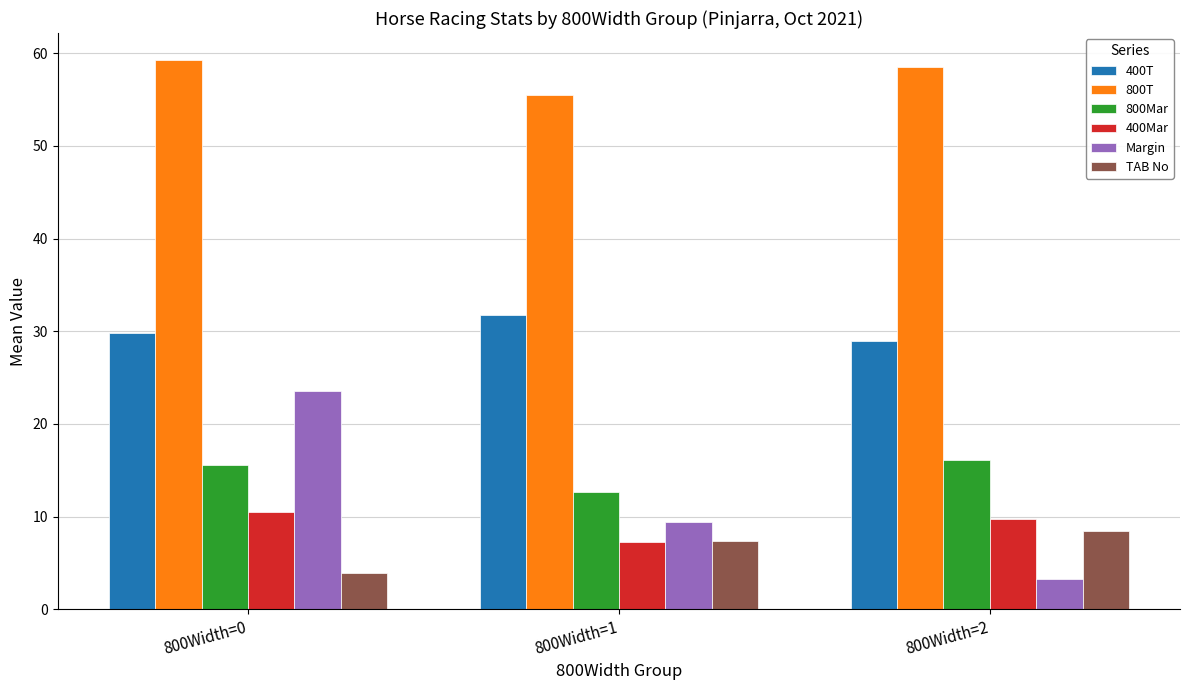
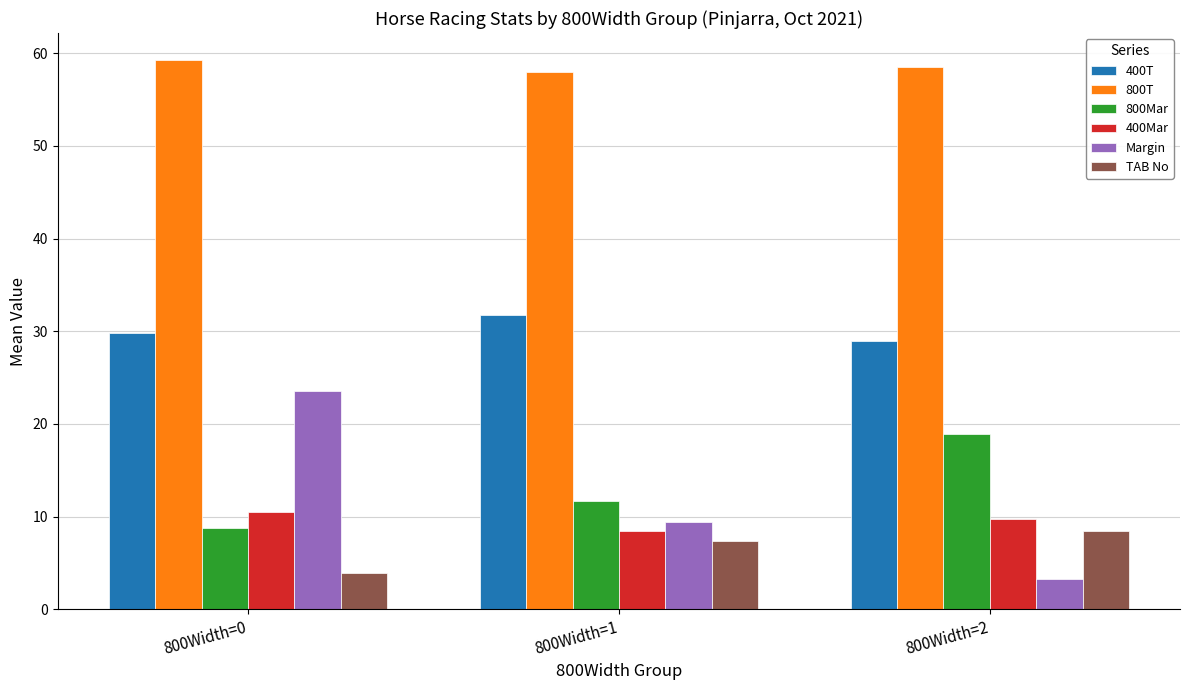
800Mar, 800Width=0: 16 -> 9
800T, 800Width=1: 56 -> 58
800Mar, 800Width=1: 13 -> 12
400Mar, 800Width=1: 7 -> 8
800Mar, 800Width=2: 16 -> 19
